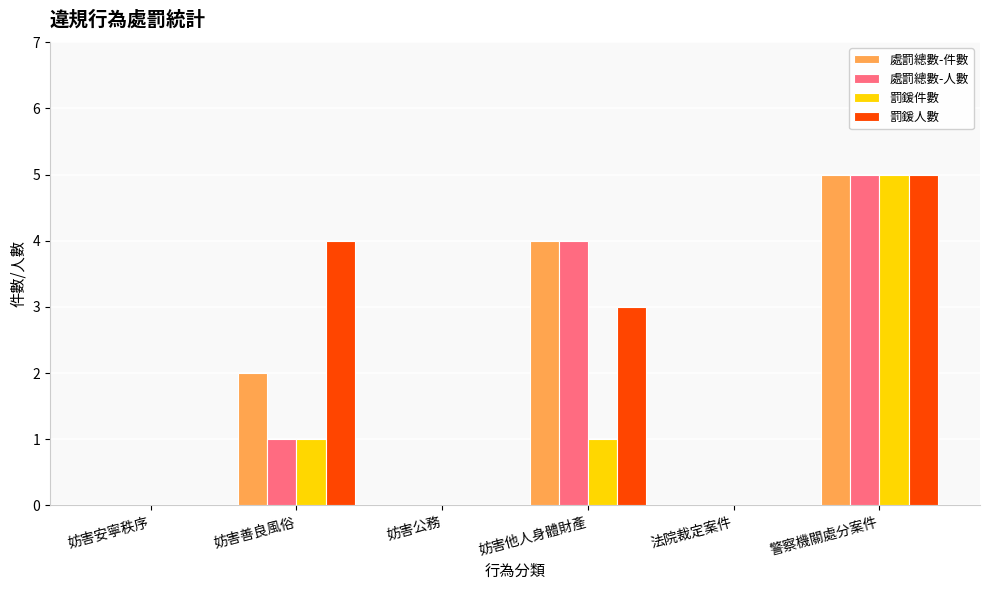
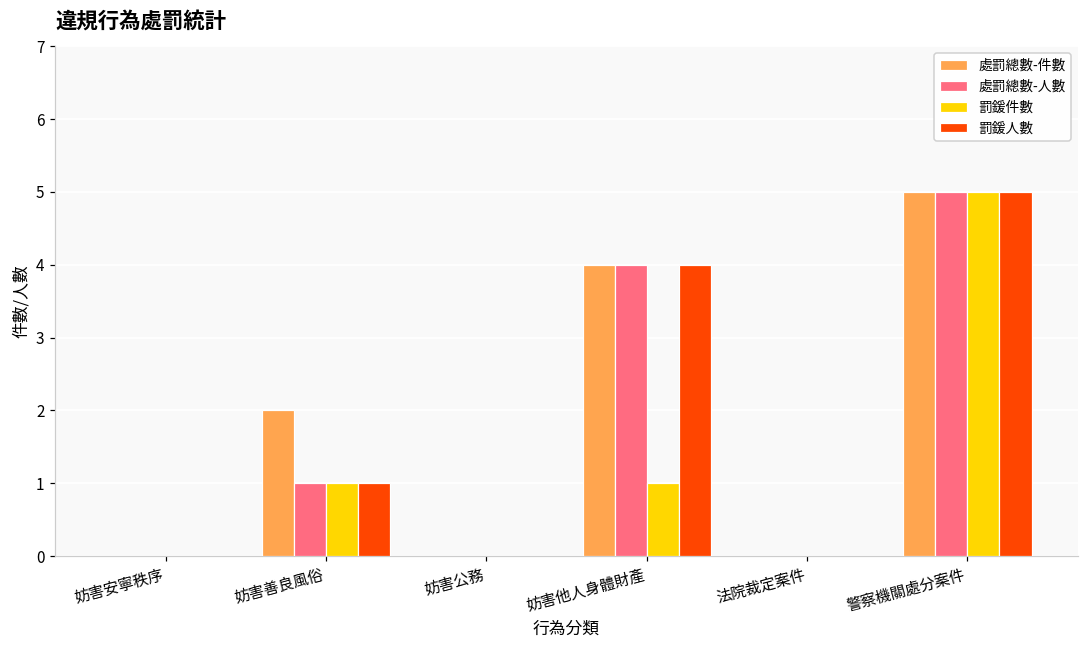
罰鍰人數, 妨害善良風俗: 4 -> 1
罰鍰人數, 妨害他人身體財產: 3 -> 4
